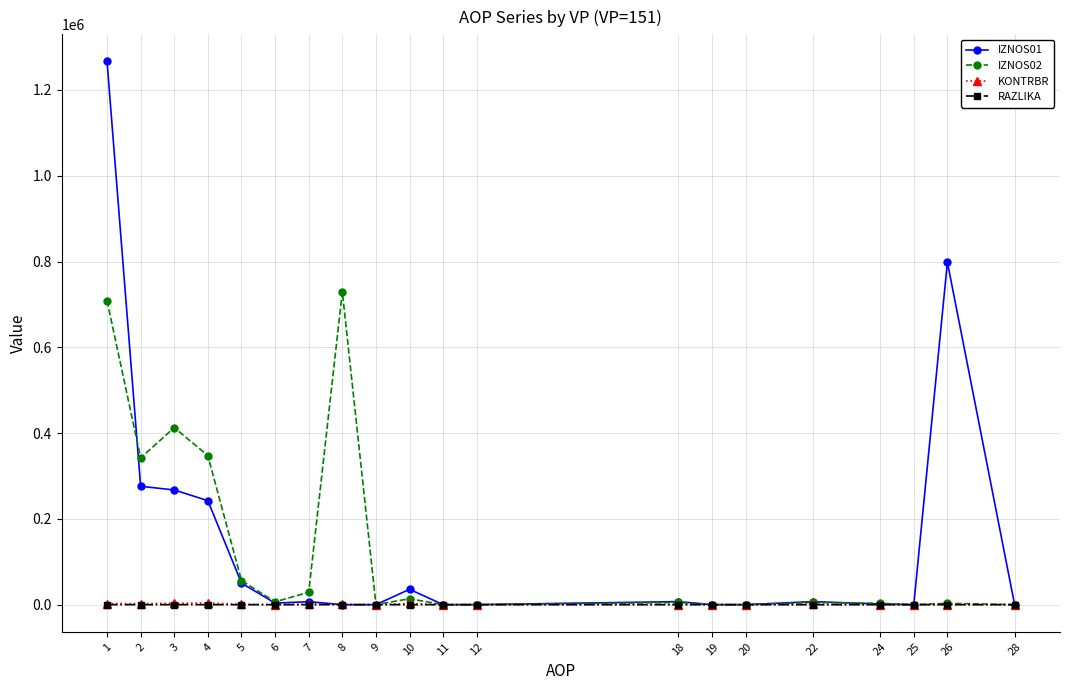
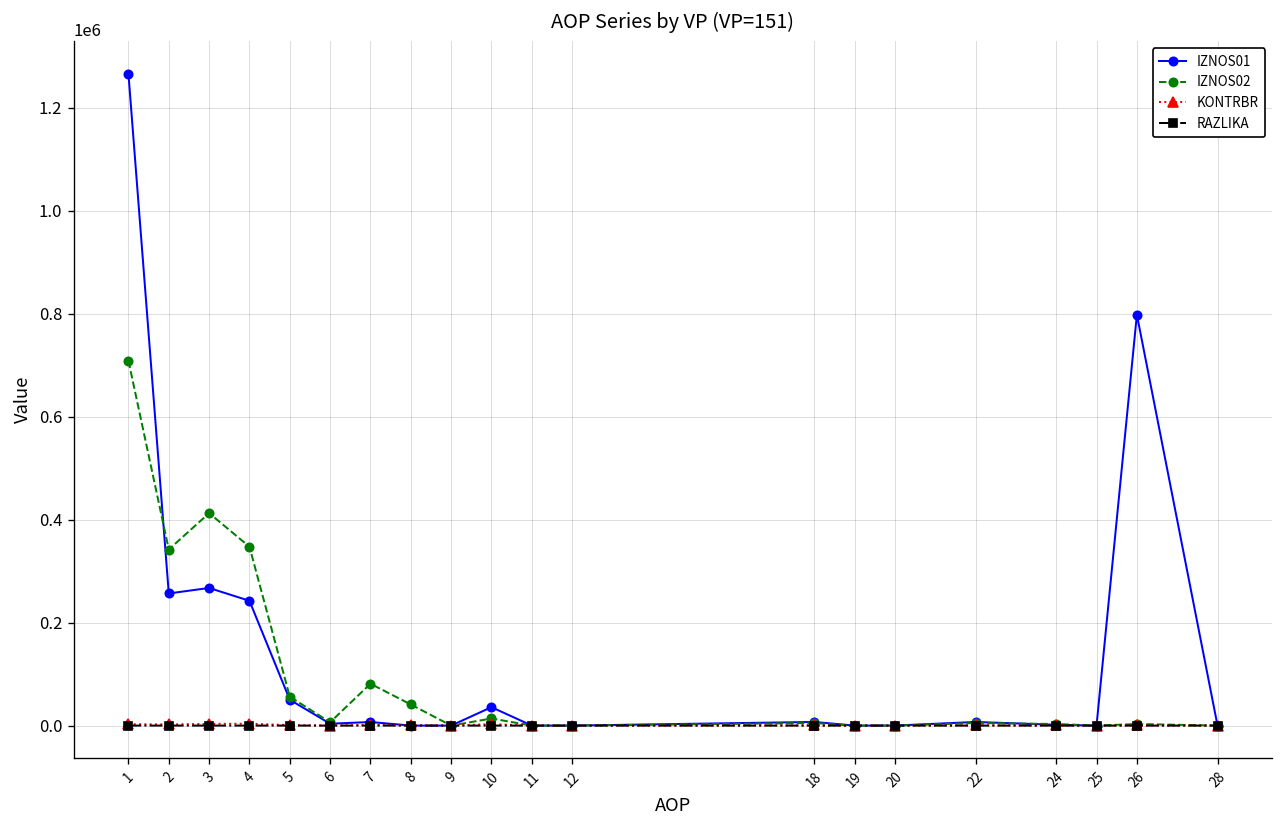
IZNOS01, 2: 280000 -> 260000
IZNOS02, 7: 30000 -> 80000
IZNOS02, 8: 730000 -> 40000
